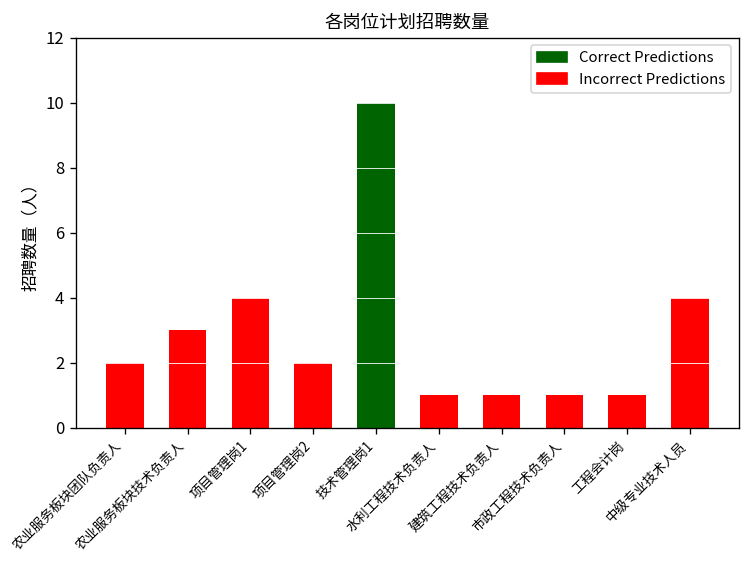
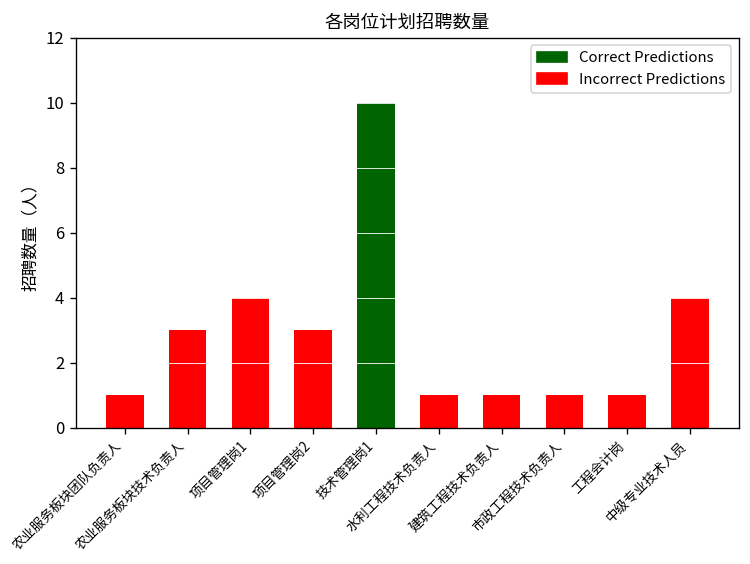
农业服务板块团队负责人: 2 -> 1
项目管理岗2: 2 -> 3
